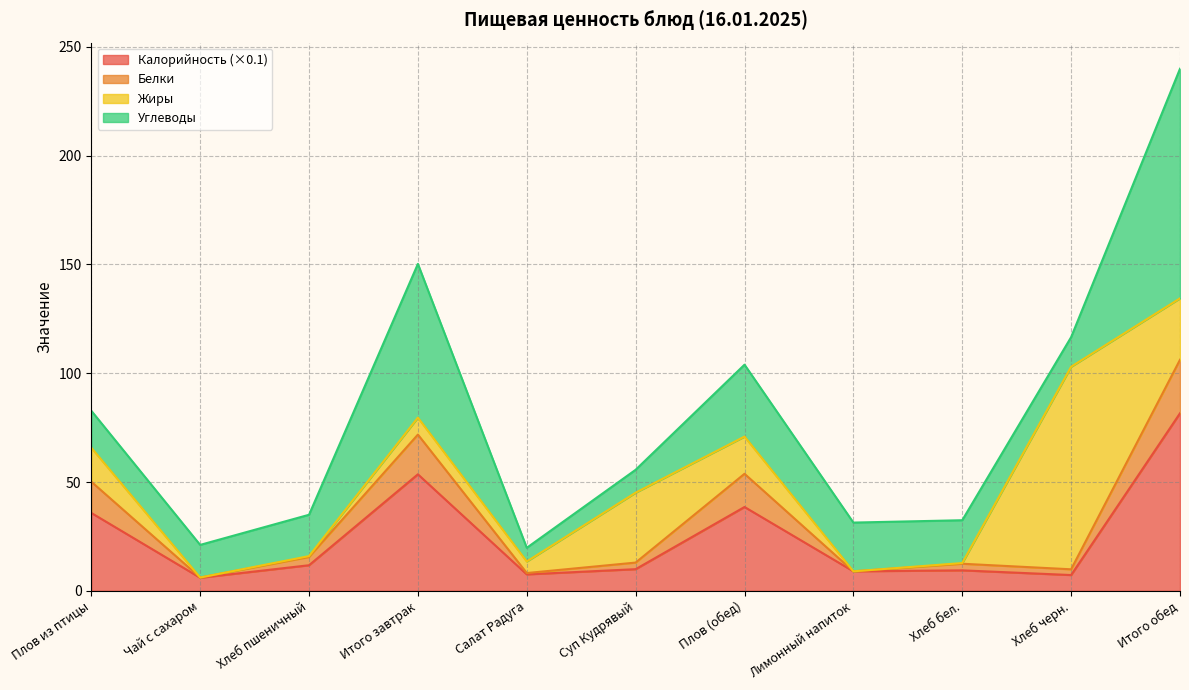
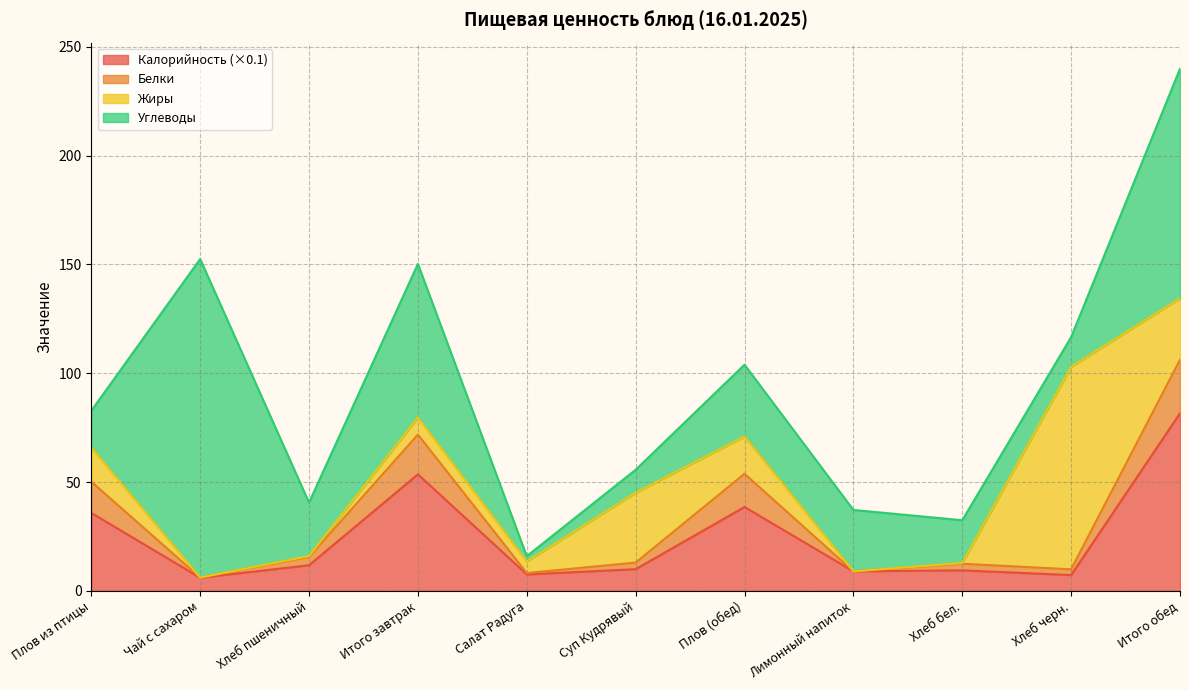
Углеводы, Чай с сахаром: 15 -> 146
Углеводы, Хлеб пшеничный: 19 -> 25
Углеводы, Салат Радуга: 6 -> 2
Углеводы, Лимонный напиток: 22 -> 28
